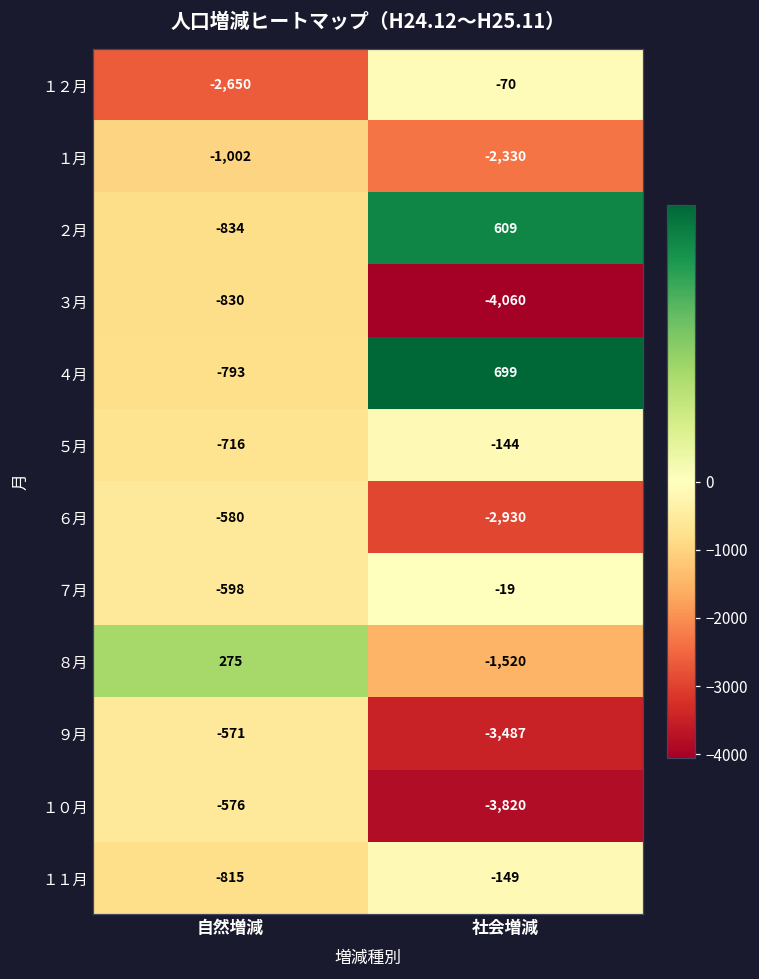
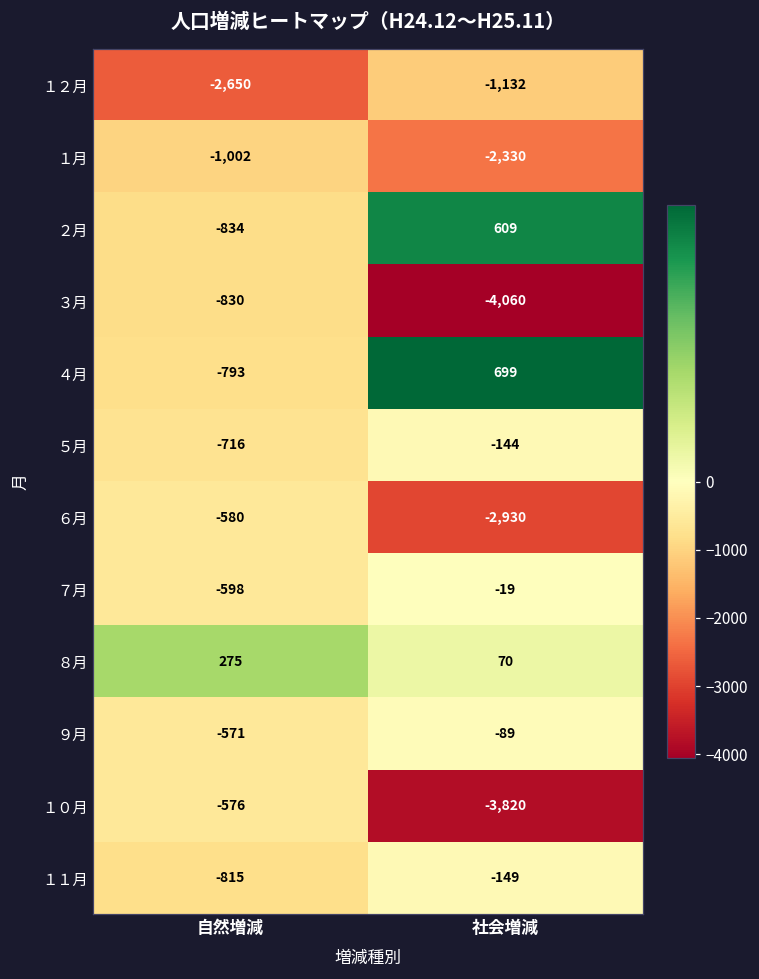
１２月, 社会増減: -70 -> -1,132
８月, 社会増減: -1,520 -> 70
９月, 社会増減: -3,487 -> -89
